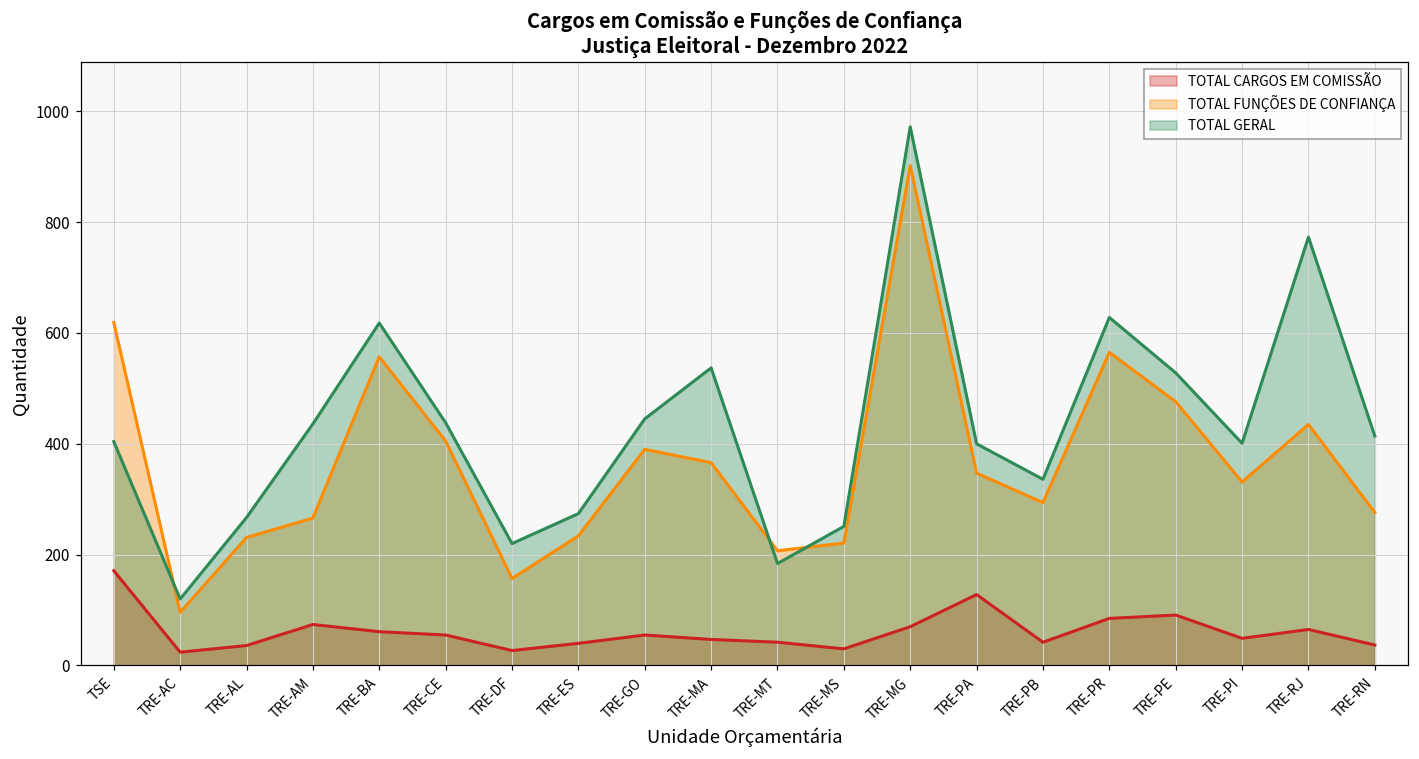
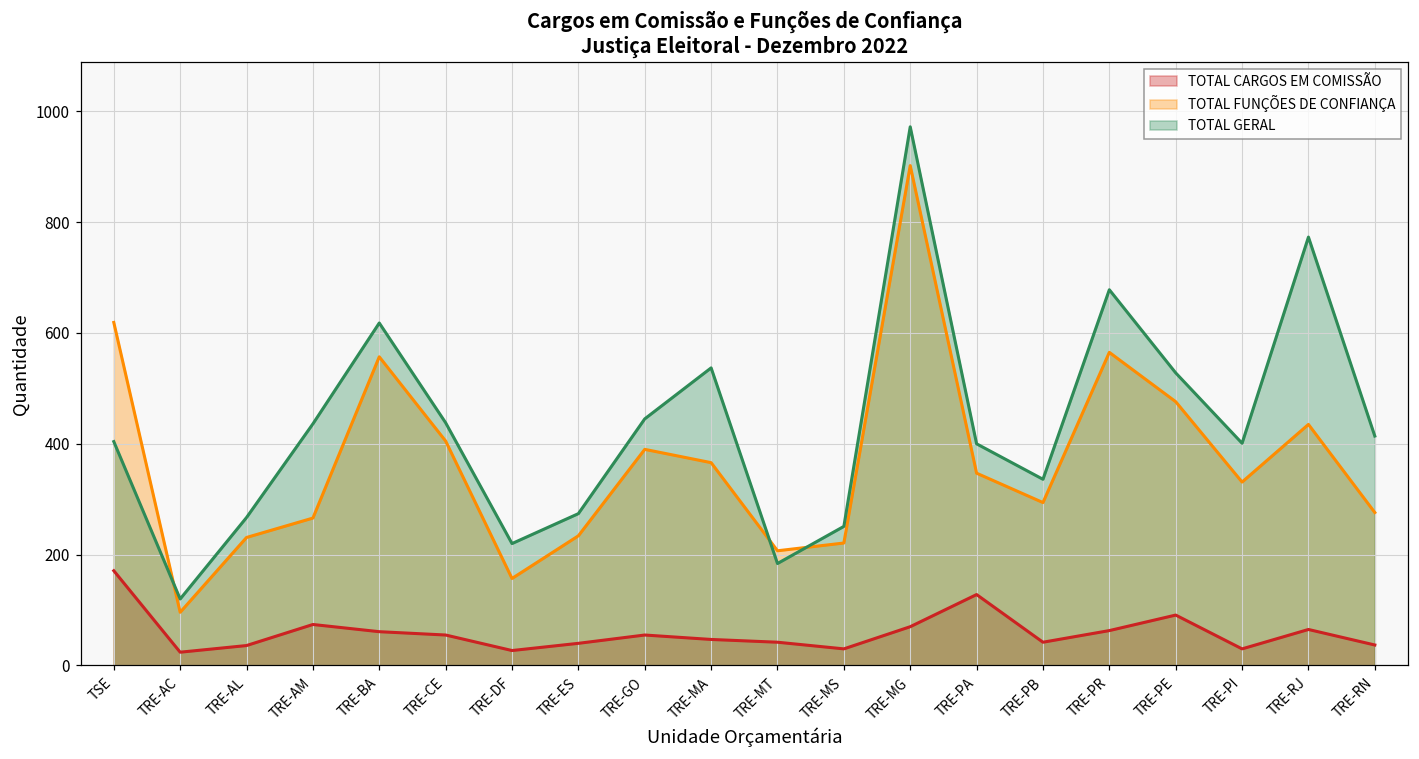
TOTAL CARGOS EM COMISSÃO, TRE-PR: 90 -> 60
TOTAL GERAL, TRE-PR: 630 -> 680
TOTAL CARGOS EM COMISSÃO, TRE-PI: 50 -> 30
